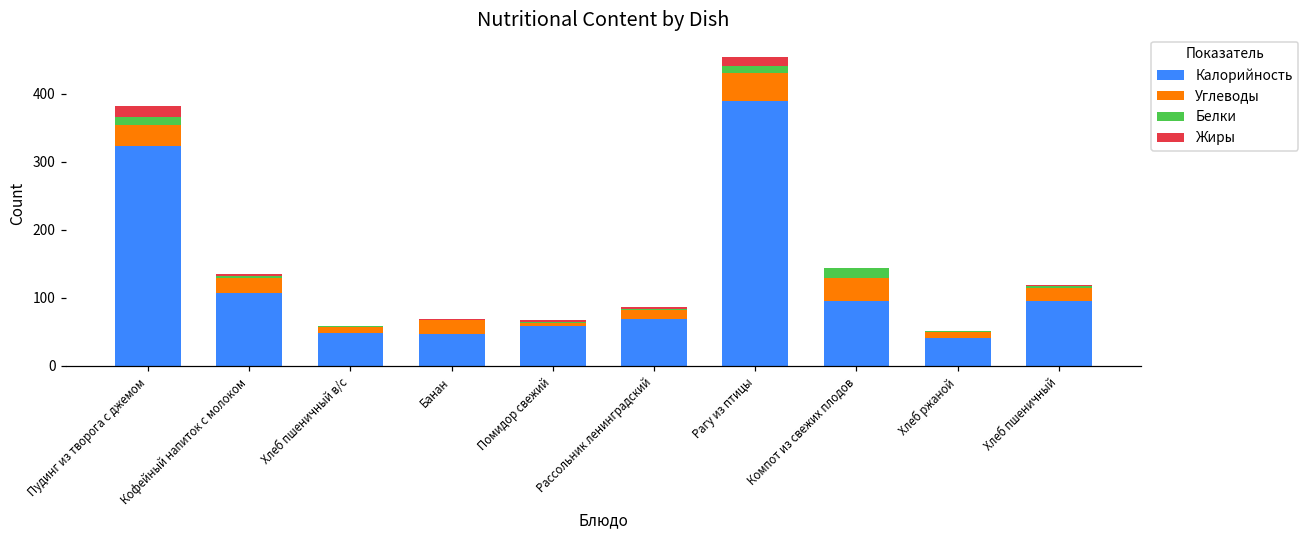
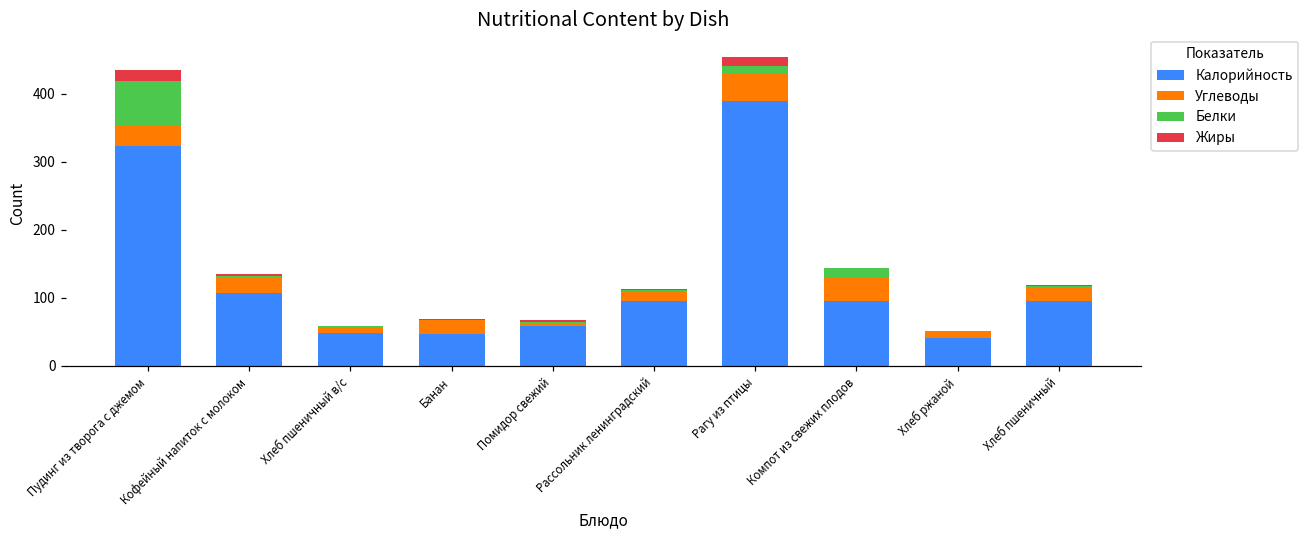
Белки, Пудинг из творога с джемом: 10 -> 70
Калорийность, Рассольник ленинградский: 70 -> 100
